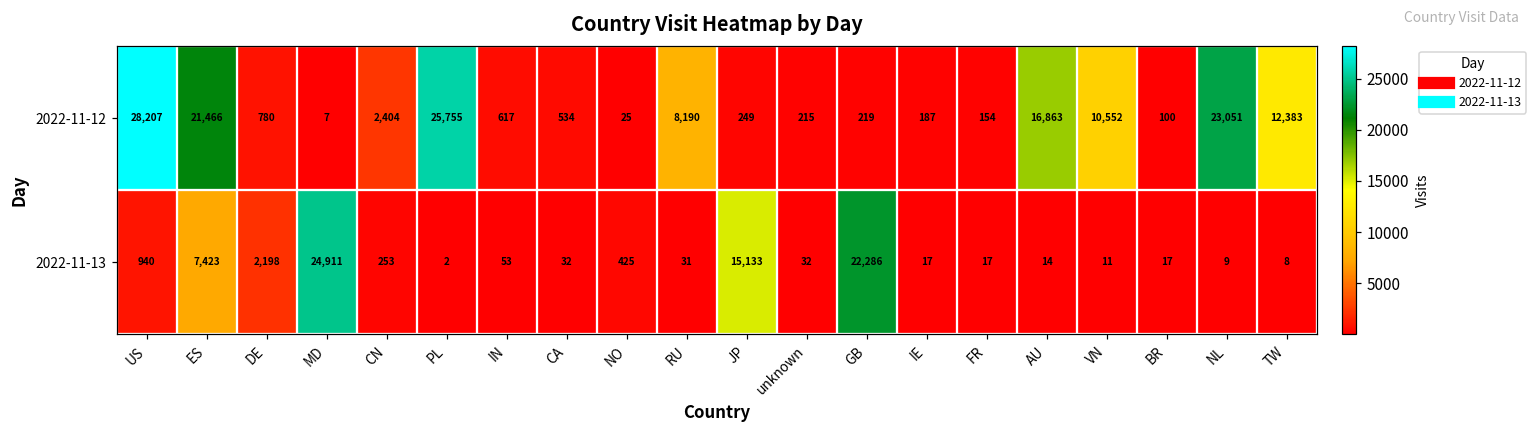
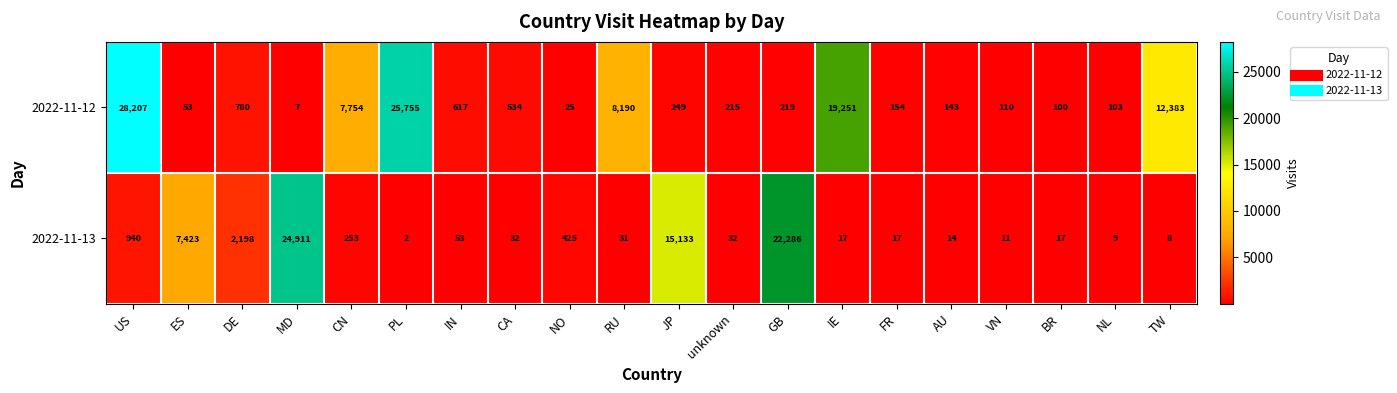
2022-11-12, ES: 21,466 -> 53
2022-11-12, CN: 2,404 -> 7,754
2022-11-12, IE: 187 -> 19,251
2022-11-12, AU: 16,863 -> 143
2022-11-12, VN: 10,552 -> 110
2022-11-12, NL: 23,051 -> 103
